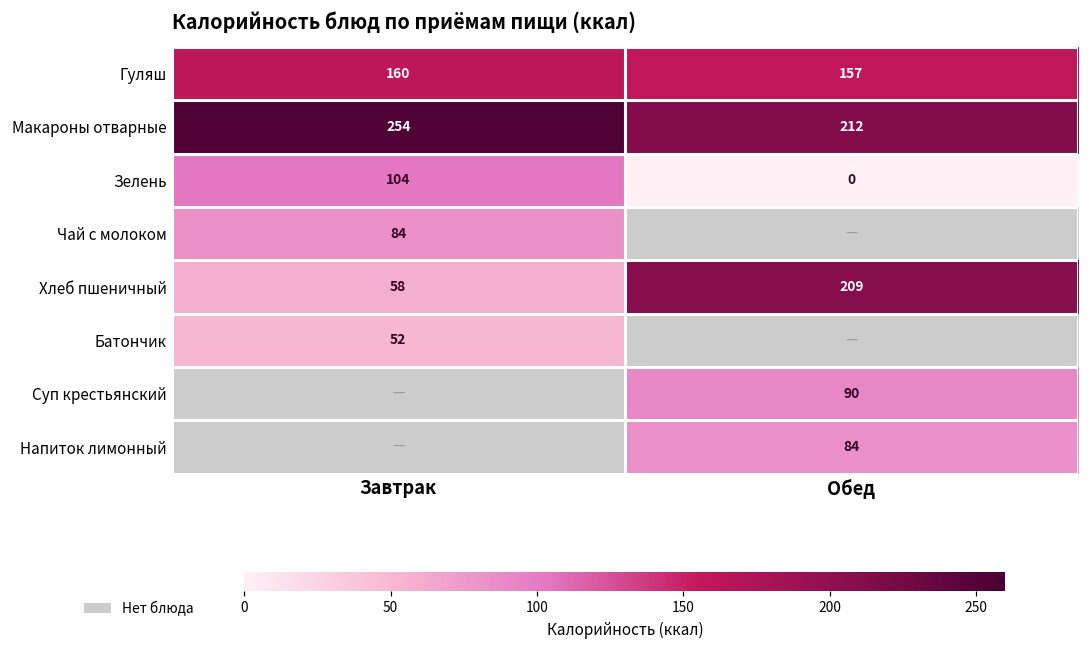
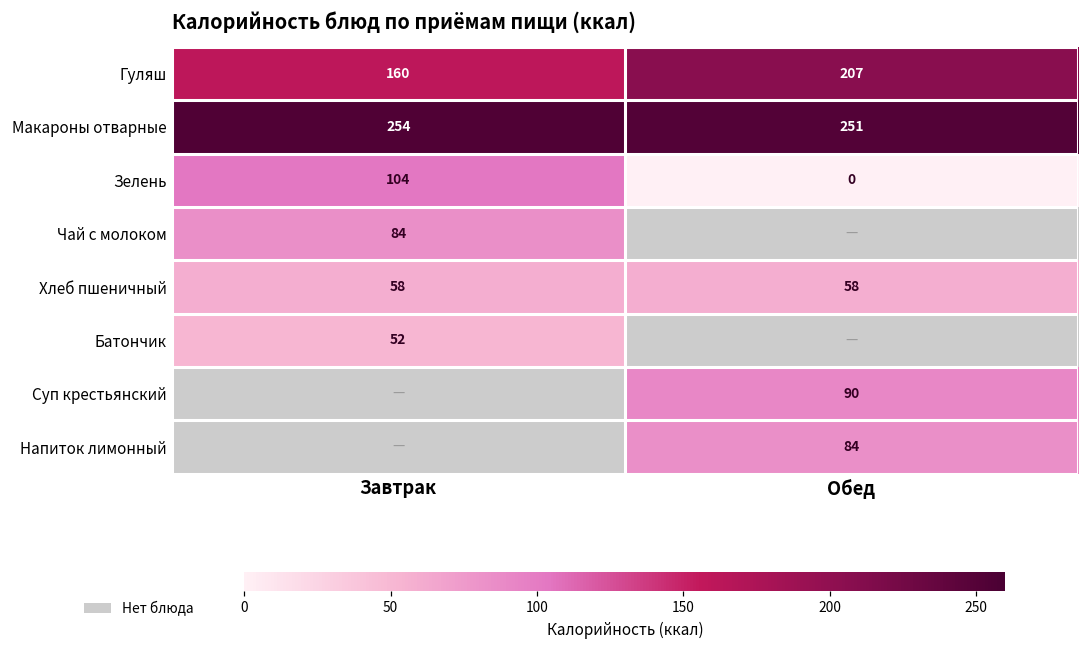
Гуляш, Обед: 157 -> 207
Макароны отварные, Обед: 212 -> 251
Хлеб пшеничный, Обед: 209 -> 58
